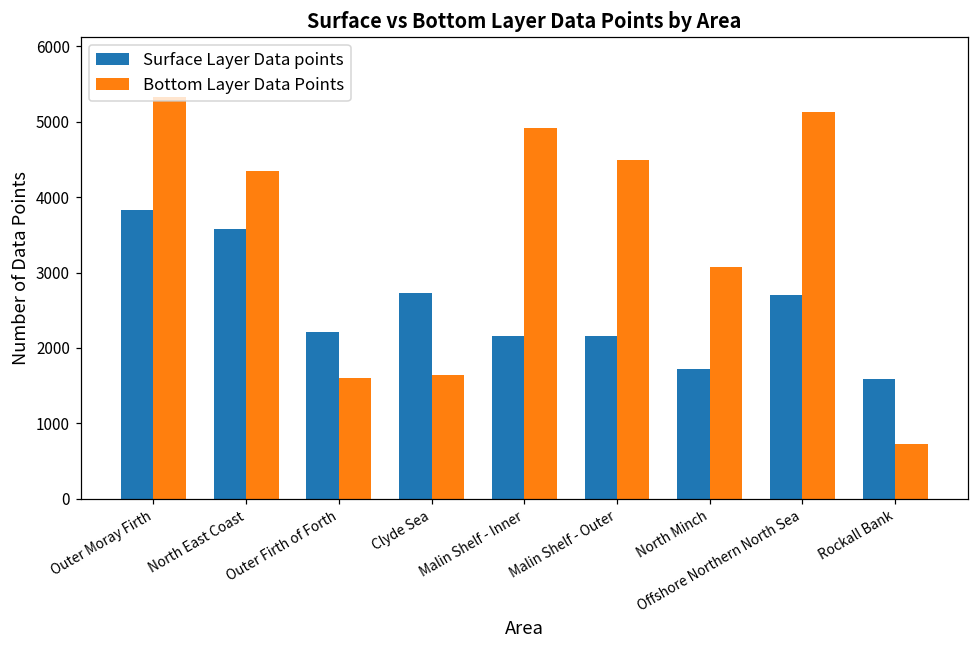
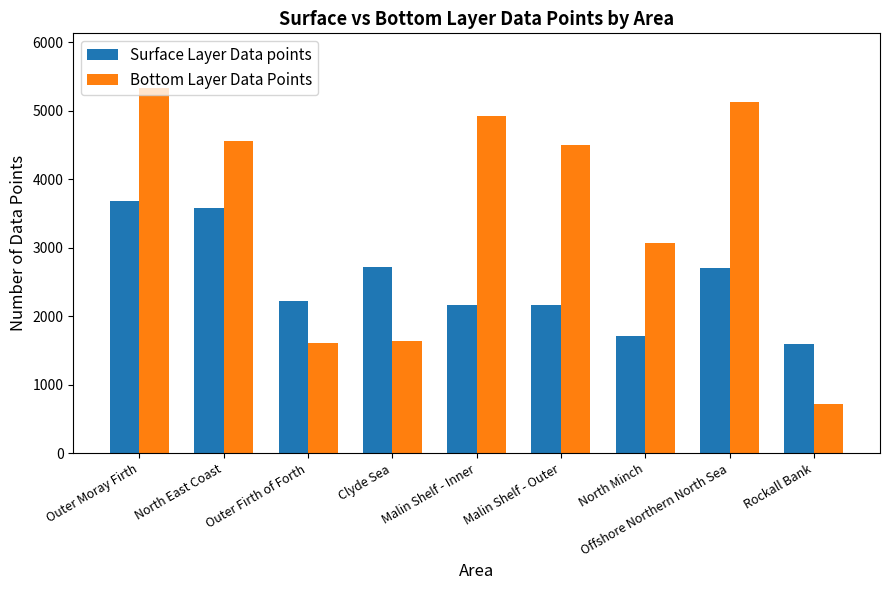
Surface Layer Data points, Outer Moray Firth: 3800 -> 3700
Bottom Layer Data Points, North East Coast: 4400 -> 4600
